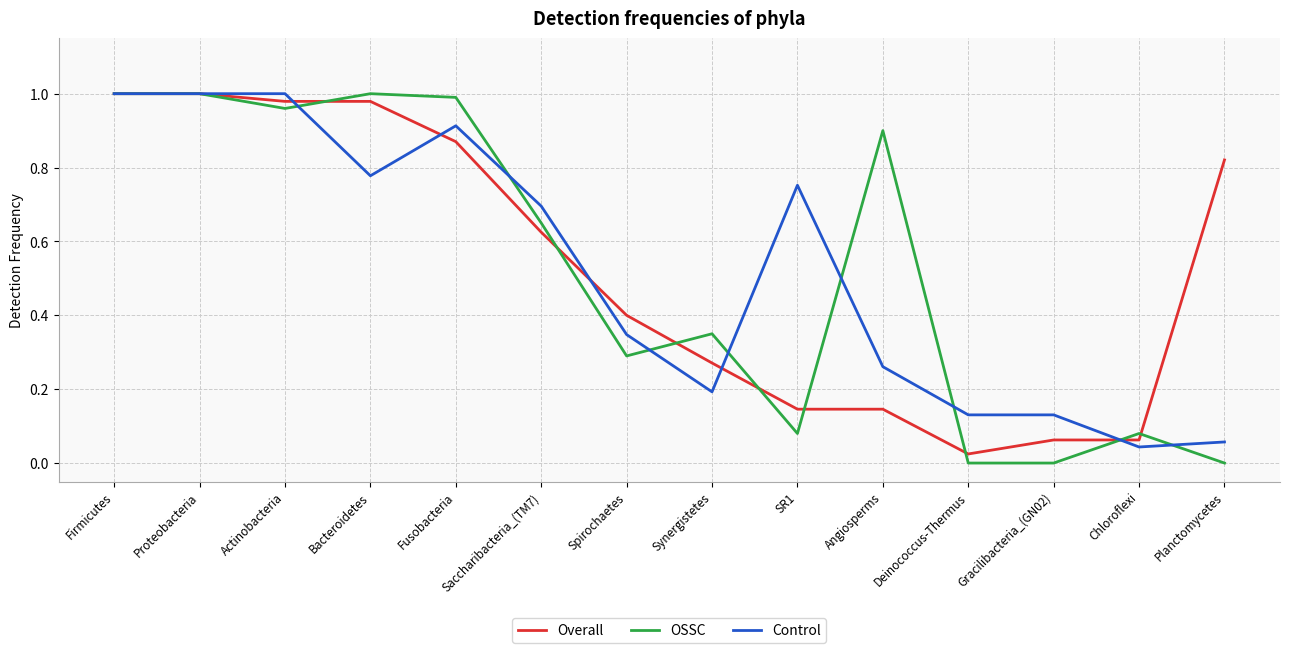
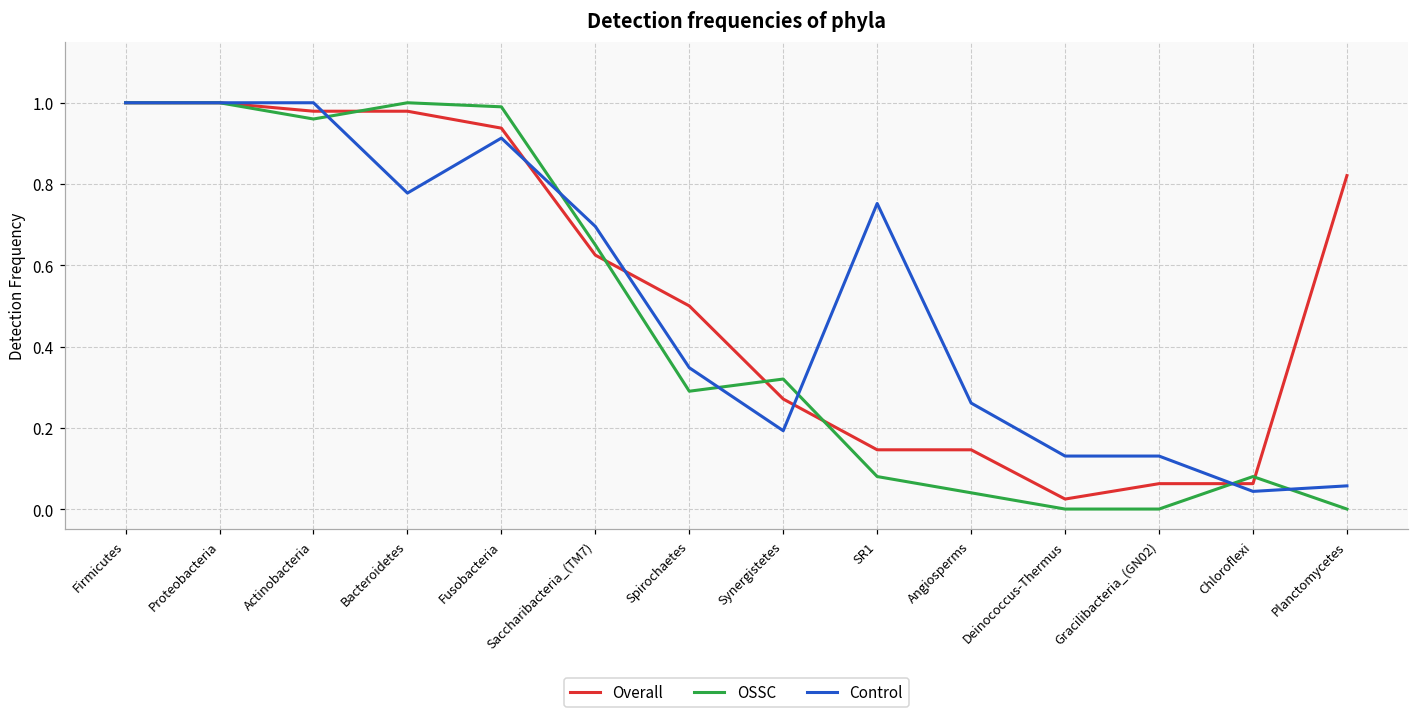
Overall, Fusobacteria: 0.87 -> 0.94
Overall, Spirochaetes: 0.4 -> 0.5
OSSC, Synergistetes: 0.35 -> 0.32
OSSC, Angiosperms: 0.90 -> 0.04
